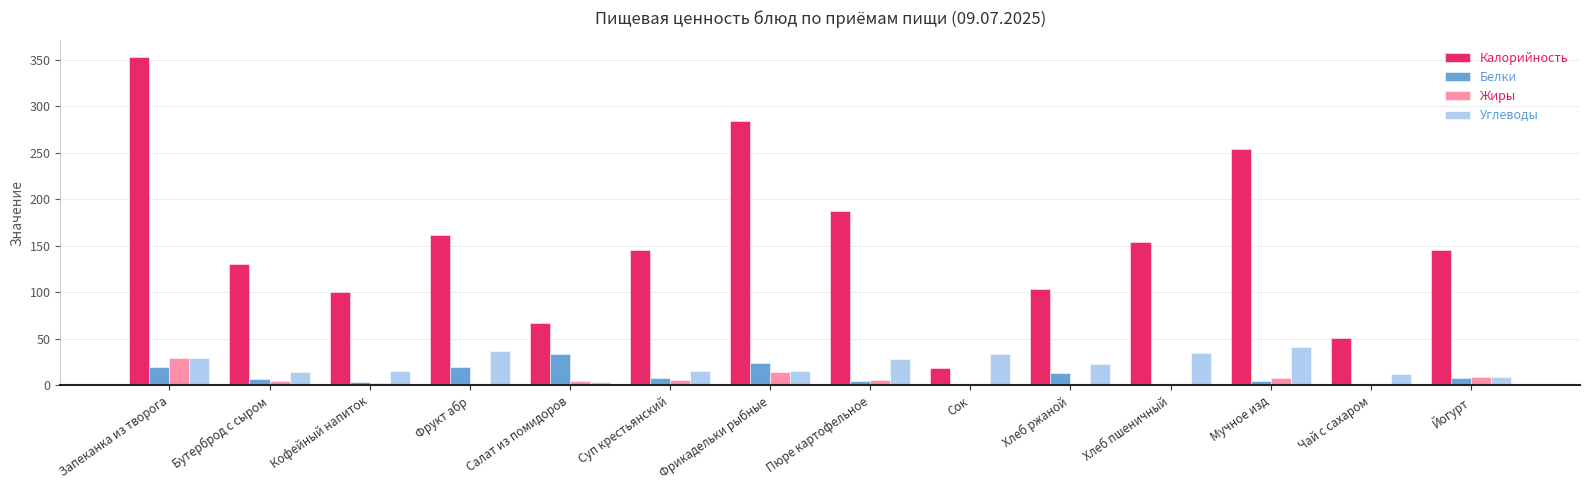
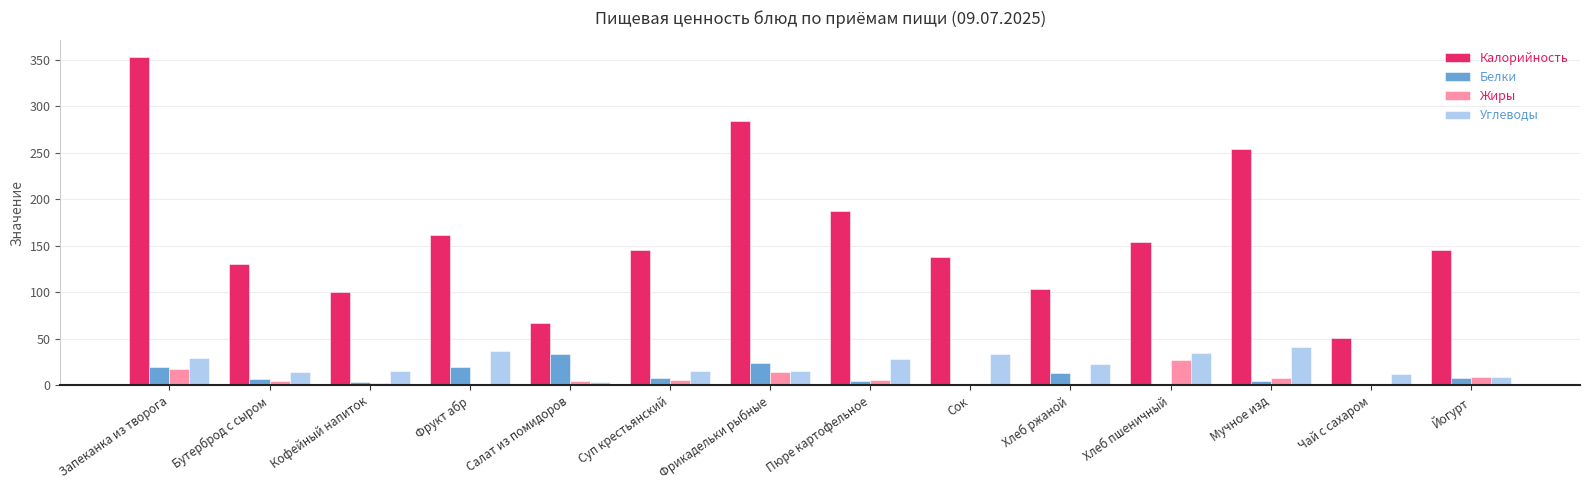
Жиры, Запеканка из творога: 30 -> 20
Калорийность, Сок: 20 -> 140
Жиры, Хлеб пшеничный: 0 -> 30
